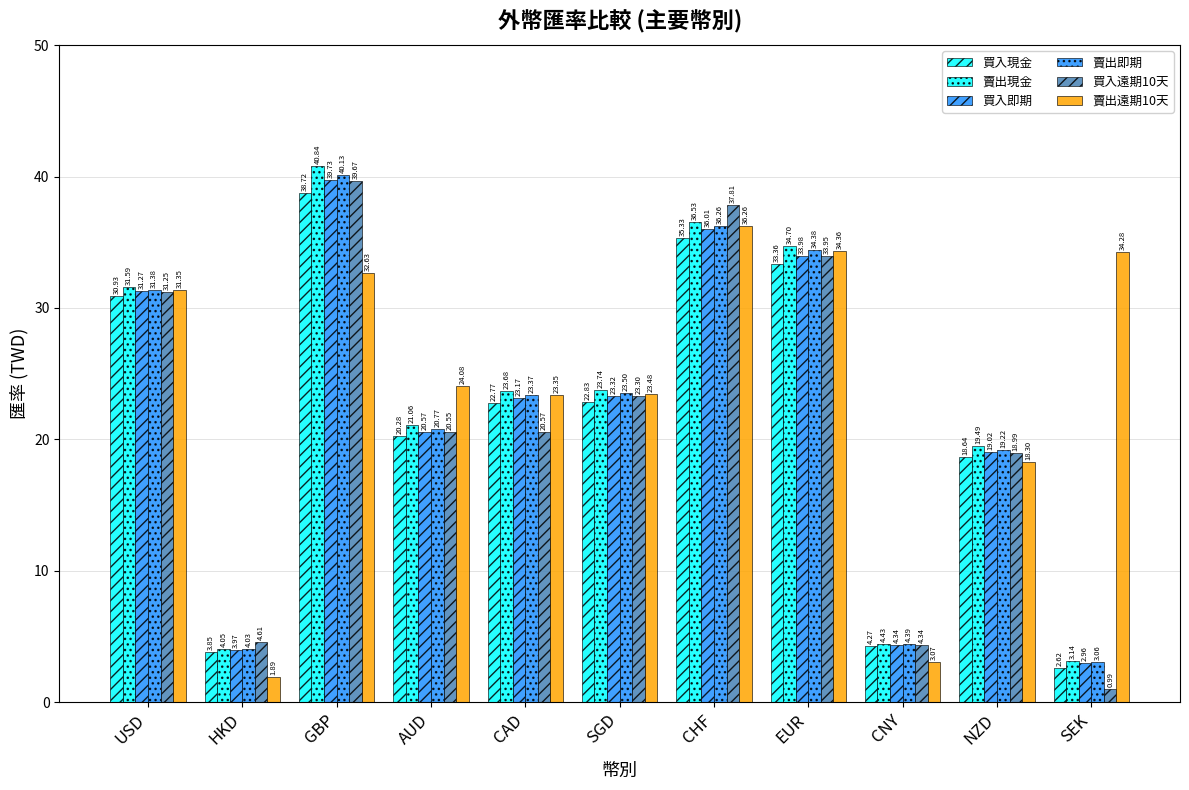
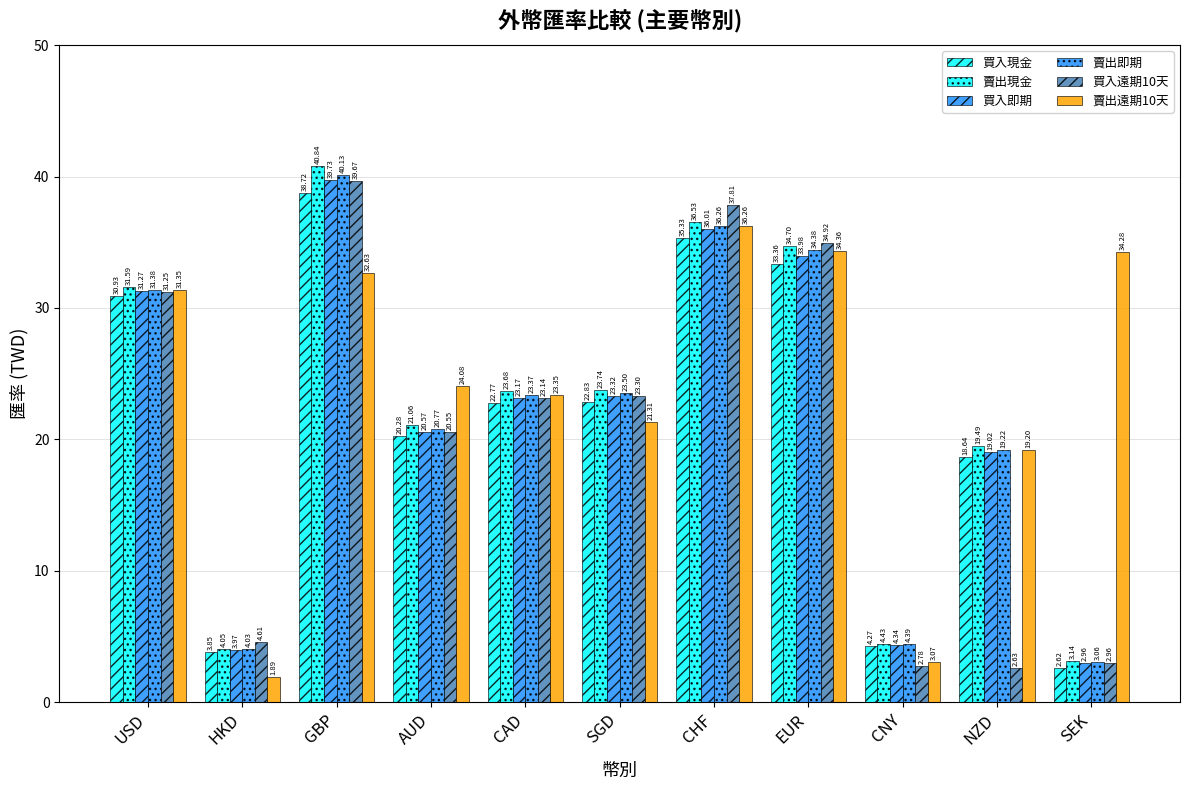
買入遠期10天, CAD: 20.57 -> 23.14
賣出遠期10天, SGD: 23.48 -> 21.31
買入遠期10天, EUR: 33.95 -> 34.92
買入遠期10天, CNY: 4.34 -> 2.78
買入遠期10天, NZD: 18.99 -> 2.63
賣出遠期10天, NZD: 18.30 -> 19.20
買入遠期10天, SEK: 0.99 -> 2.96
